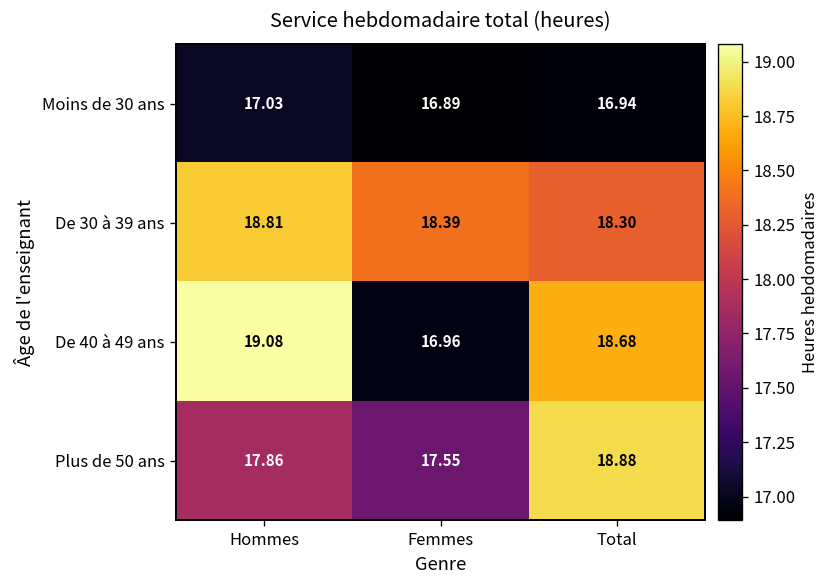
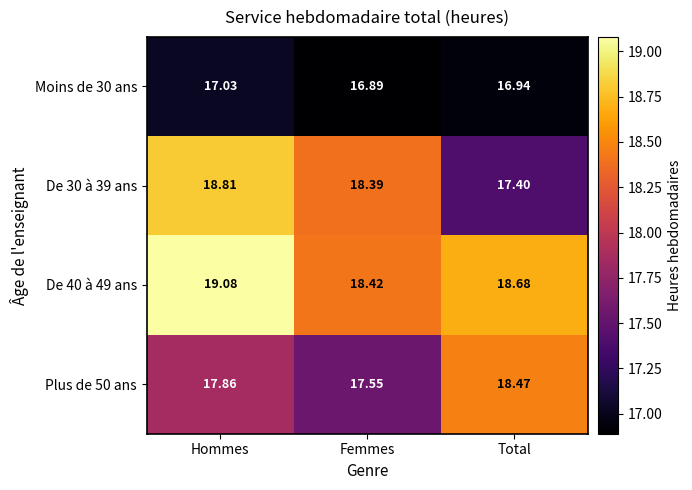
De 30 à 39 ans, Total: 18.30 -> 17.40
De 40 à 49 ans, Femmes: 16.96 -> 18.42
Plus de 50 ans, Total: 18.88 -> 18.47
